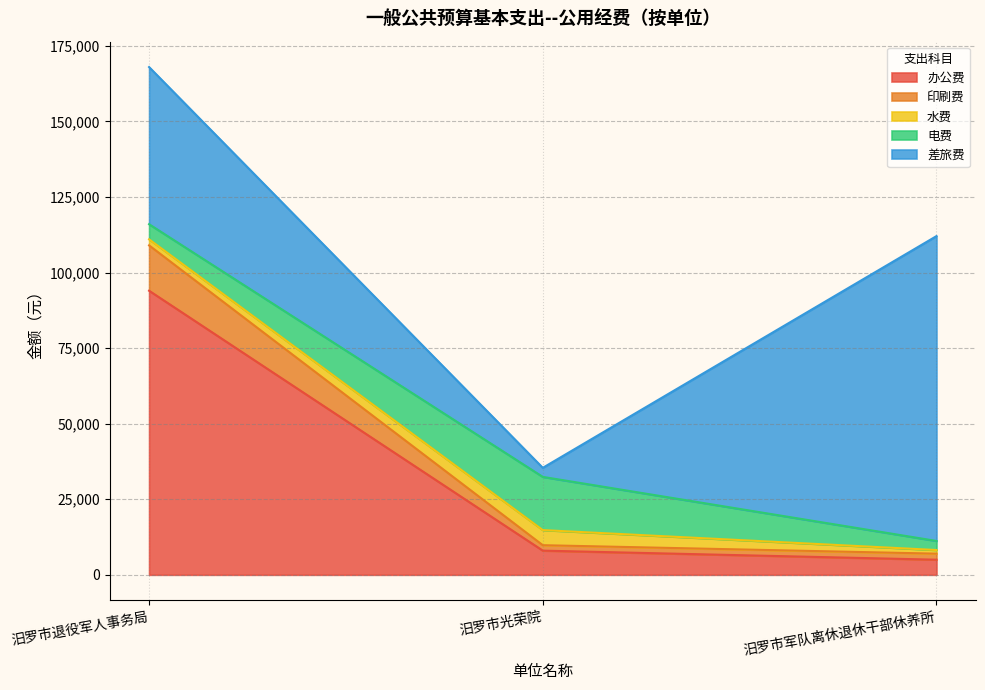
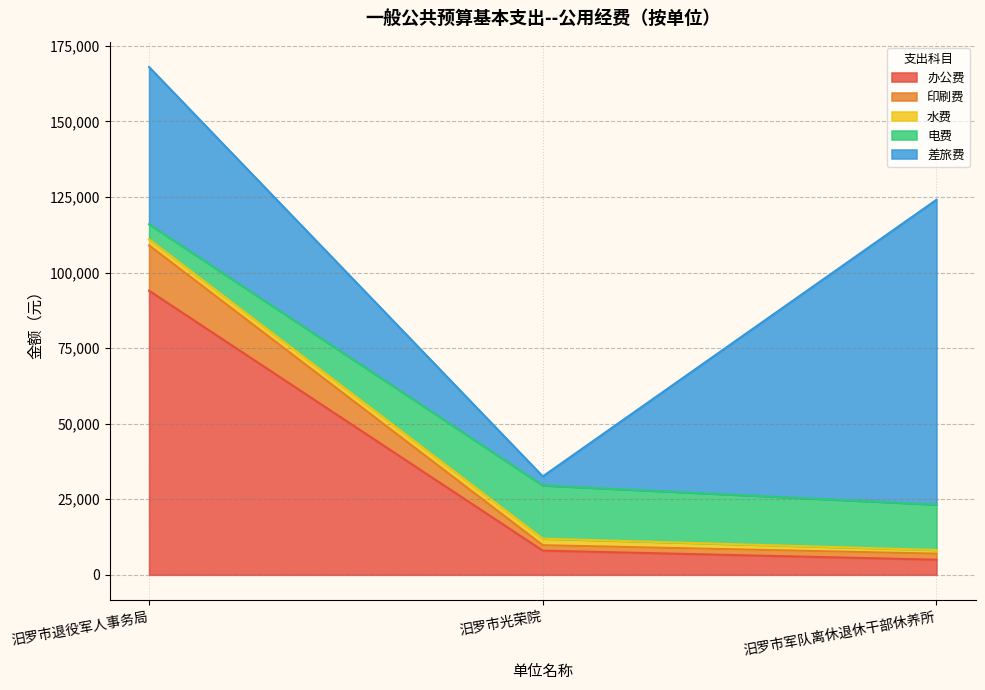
水费, 汨罗市光荣院: 5,000 -> 2,000
电费, 汨罗市军队离休退休干部休养所: 3,000 -> 15,000
